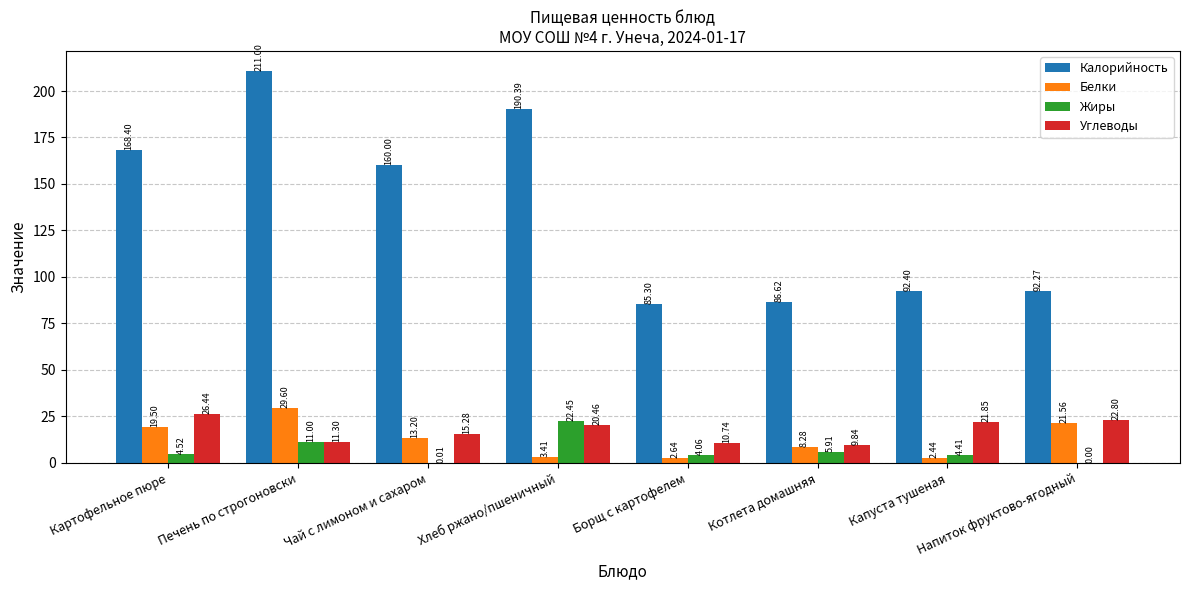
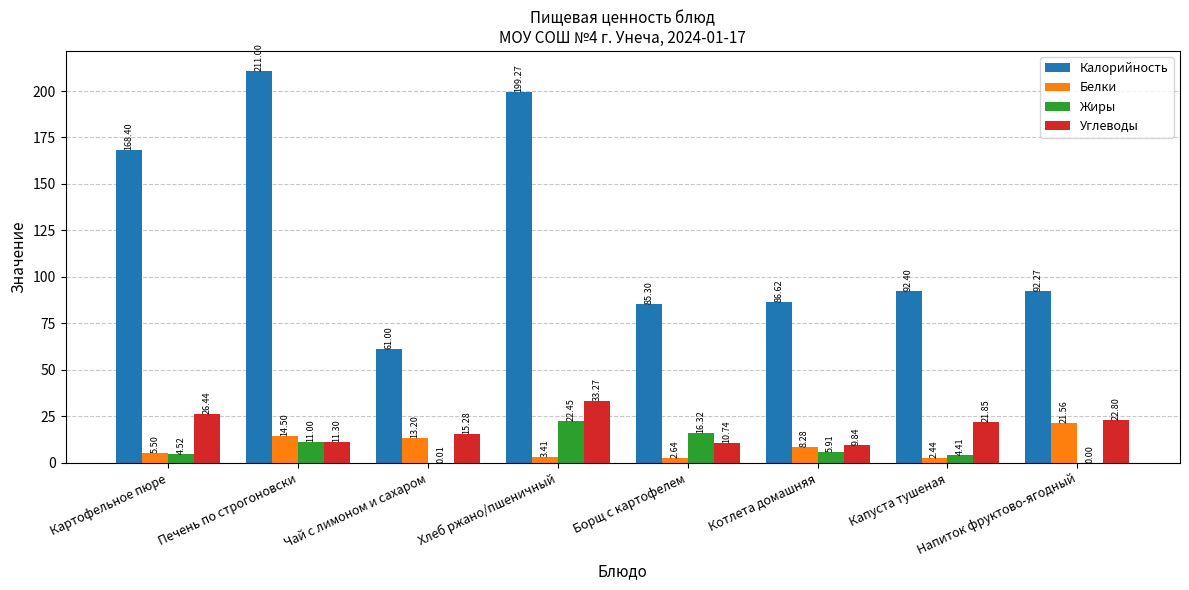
Белки, Картофельное пюре: 19.50 -> 5.50
Белки, Печень по строгоновски: 29.60 -> 14.50
Калорийность, Чай с лимоном и сахаром: 160.00 -> 61.00
Калорийность, Хлеб ржано/пшеничный: 190.39 -> 199.27
Углеводы, Хлеб ржано/пшеничный: 20.46 -> 33.27
Жиры, Борщ с картофелем: 4.06 -> 16.32
